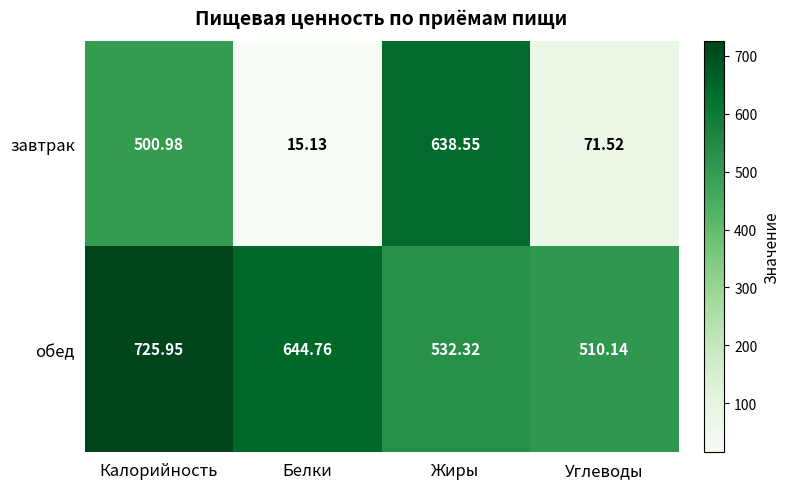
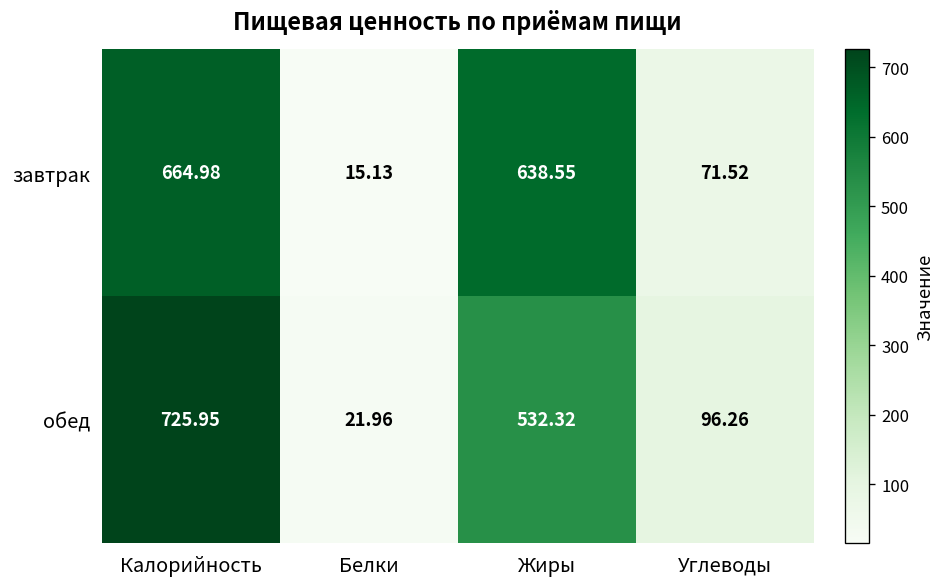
завтрак, Калорийность: 500.98 -> 664.98
обед, Белки: 644.76 -> 21.96
обед, Углеводы: 510.14 -> 96.26
